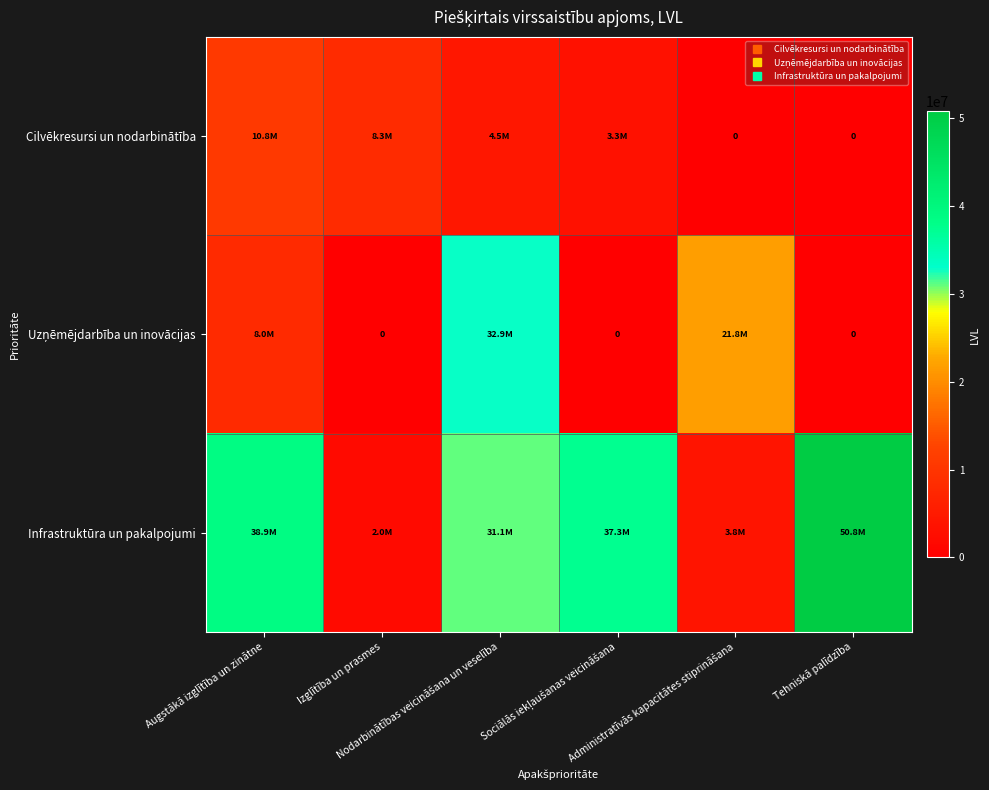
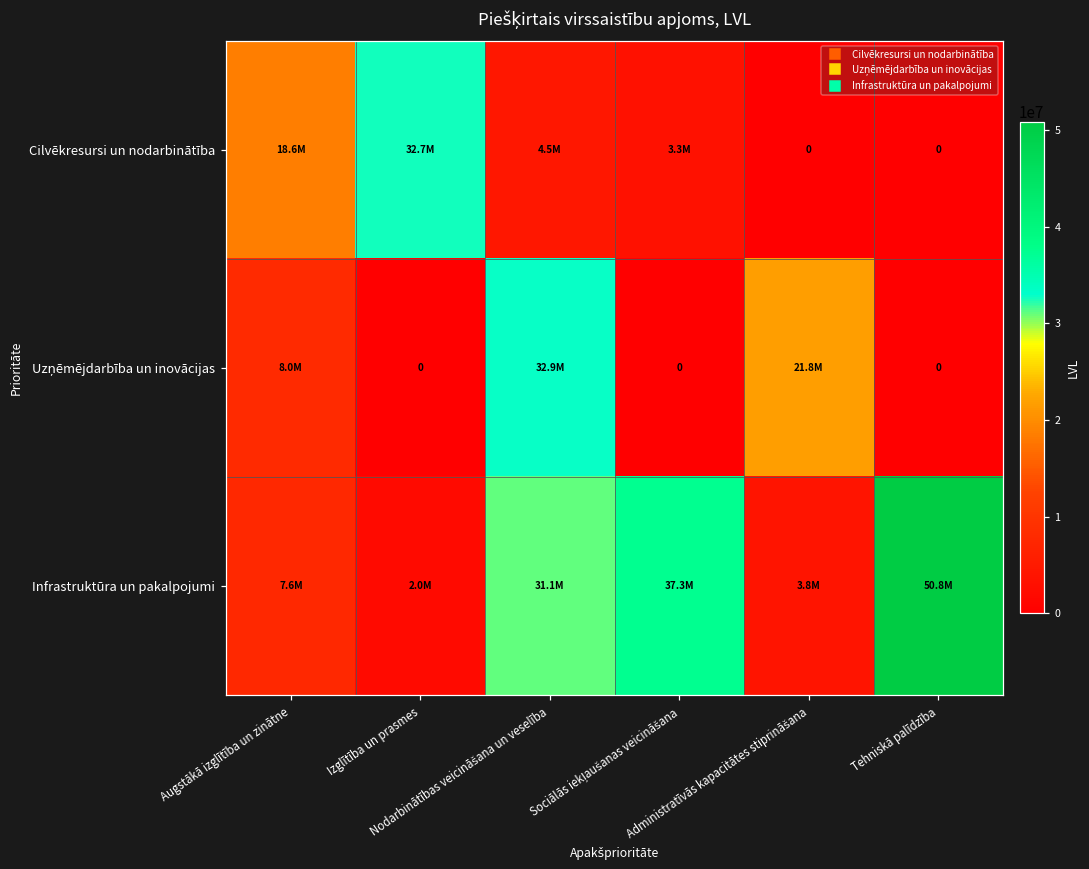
Cilvēkresursi un nodarbinātība, Augstākā izglītība un zinātne: 10.8M -> 18.6M
Cilvēkresursi un nodarbinātība, Izglītība un prasmes: 8.3M -> 32.7M
Infrastruktūra un pakalpojumi, Augstākā izglītība un zinātne: 38.9M -> 7.6M
